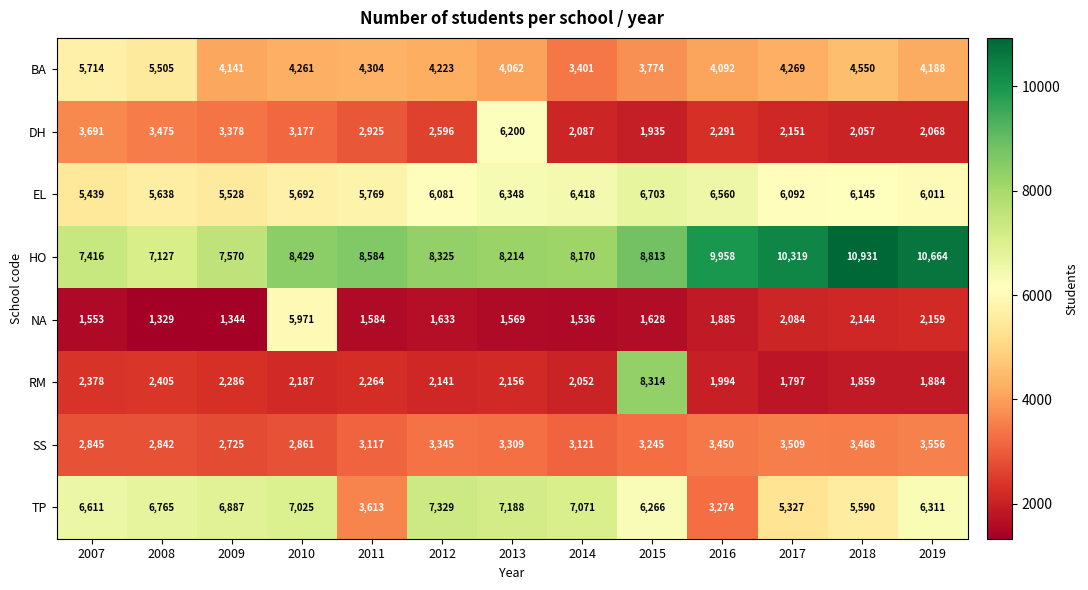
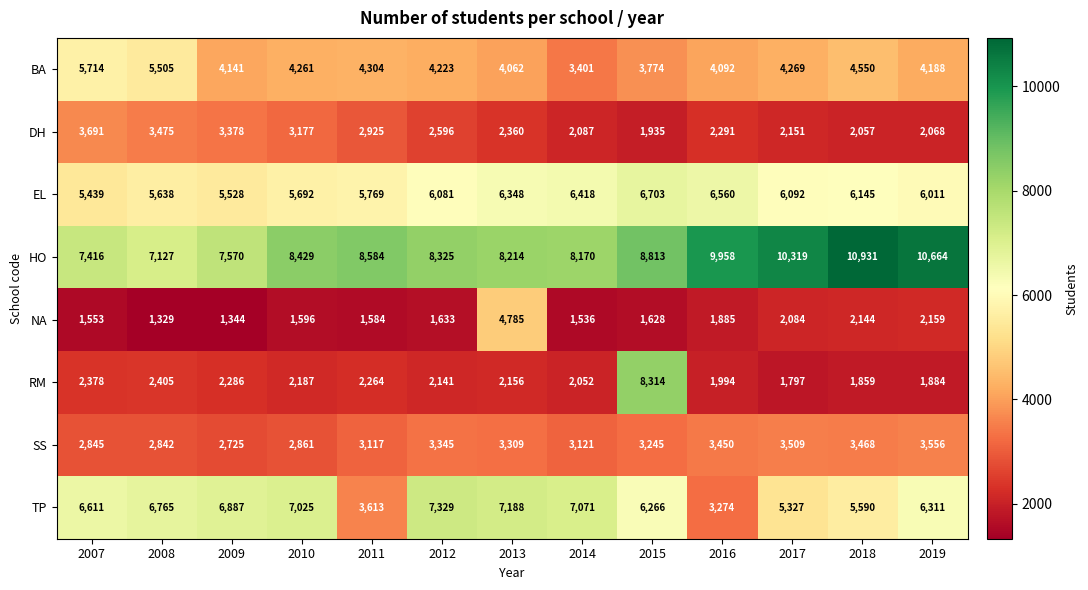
DH, 2013: 6,200 -> 2,360
NA, 2010: 5,971 -> 1,596
NA, 2013: 1,569 -> 4,785
